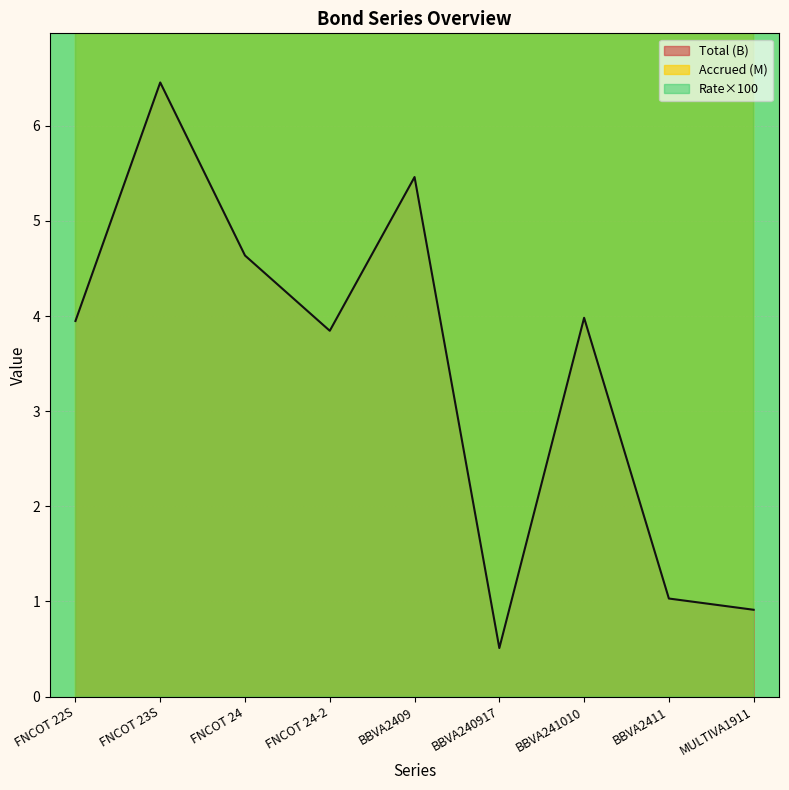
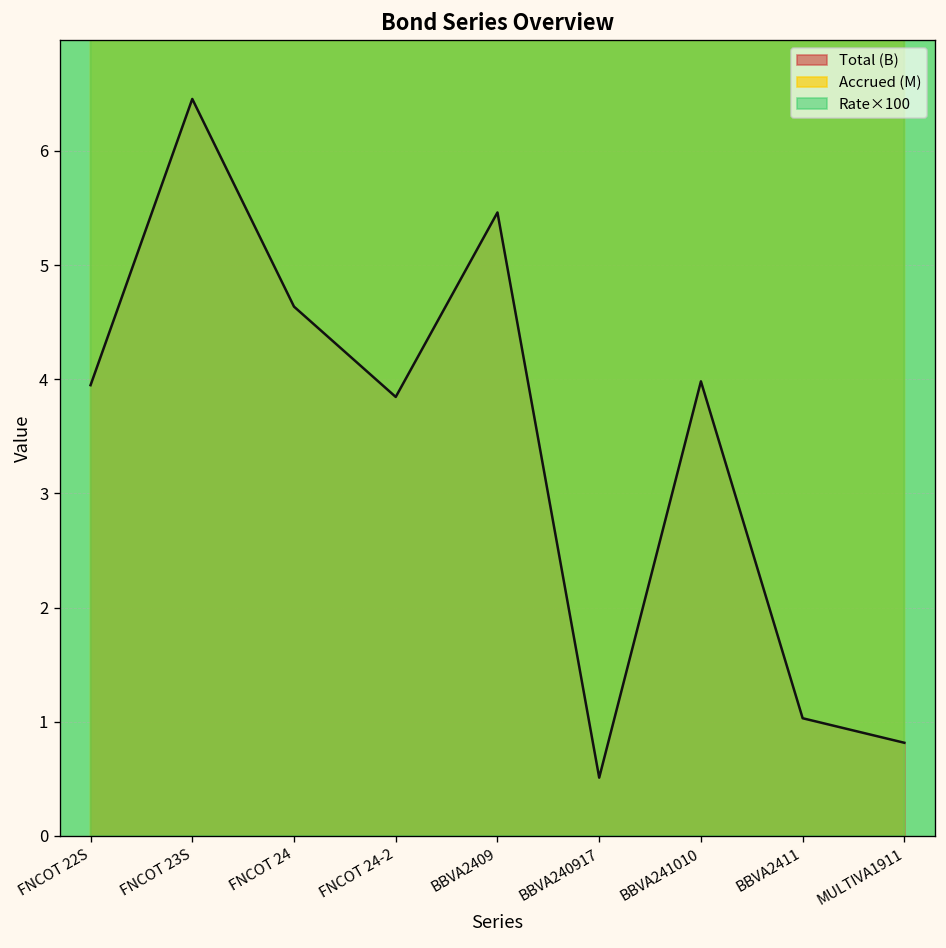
Total (B), MULTIVA1911: 0.9 -> 0.8
